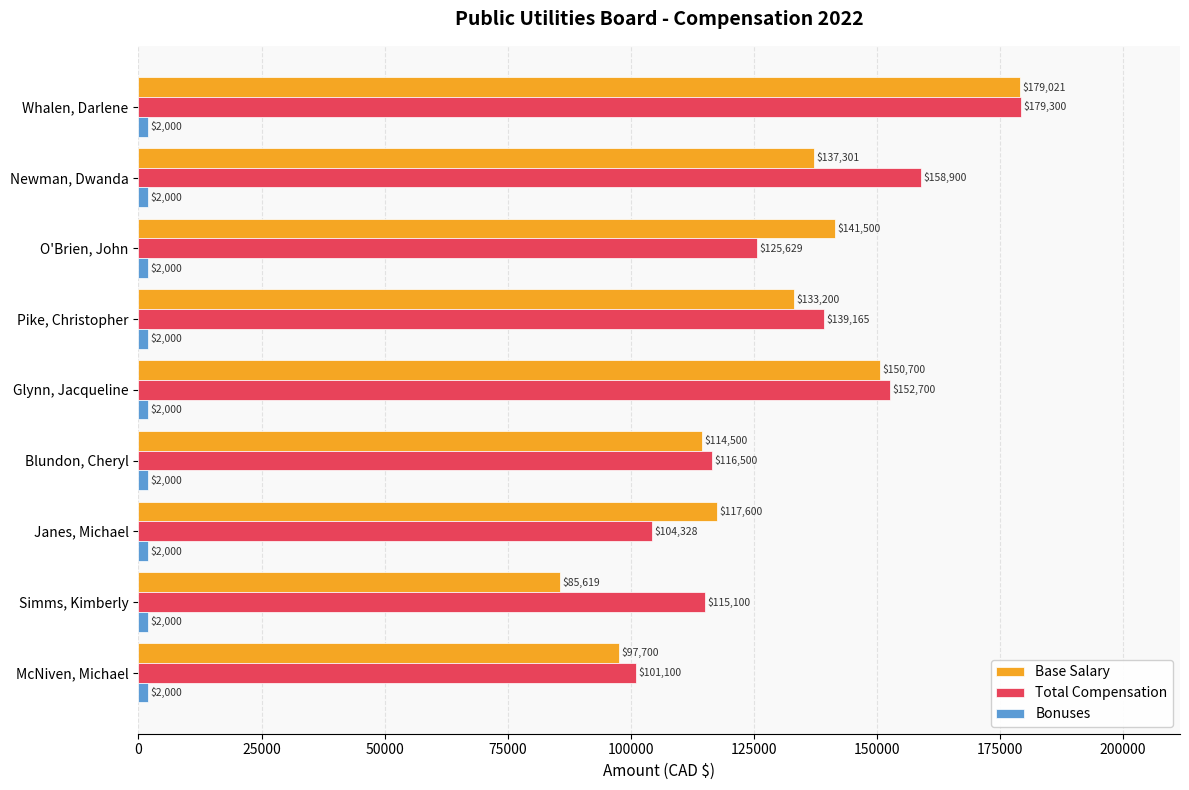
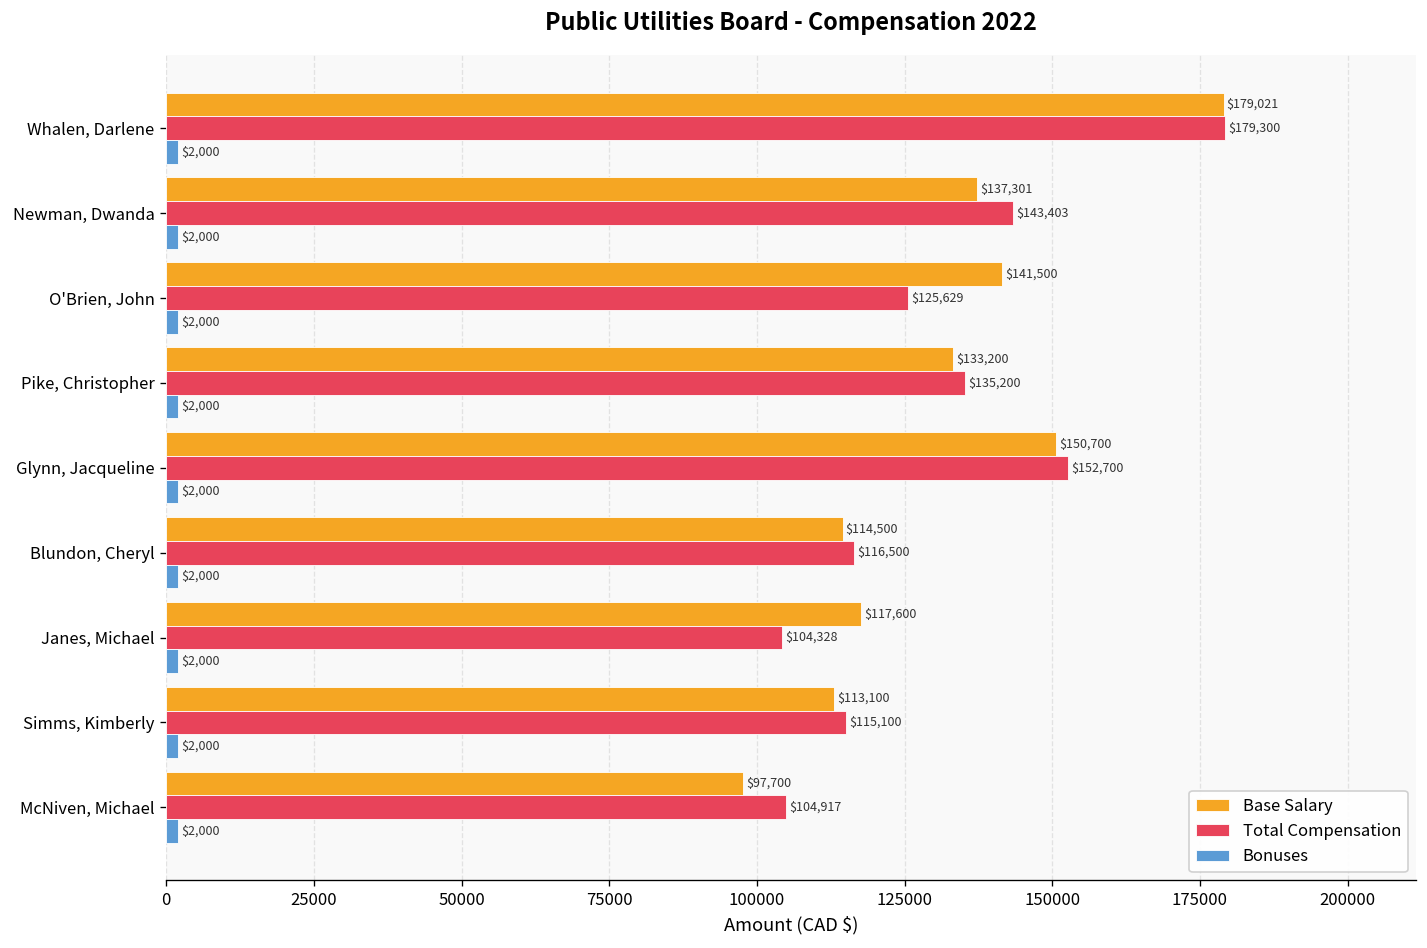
Total Compensation, Newman, Dwanda: $158,900 -> $143,403
Total Compensation, Pike, Christopher: $139,165 -> $135,200
Base Salary, Simms, Kimberly: $85,619 -> $113,100
Total Compensation, McNiven, Michael: $101,100 -> $104,917
